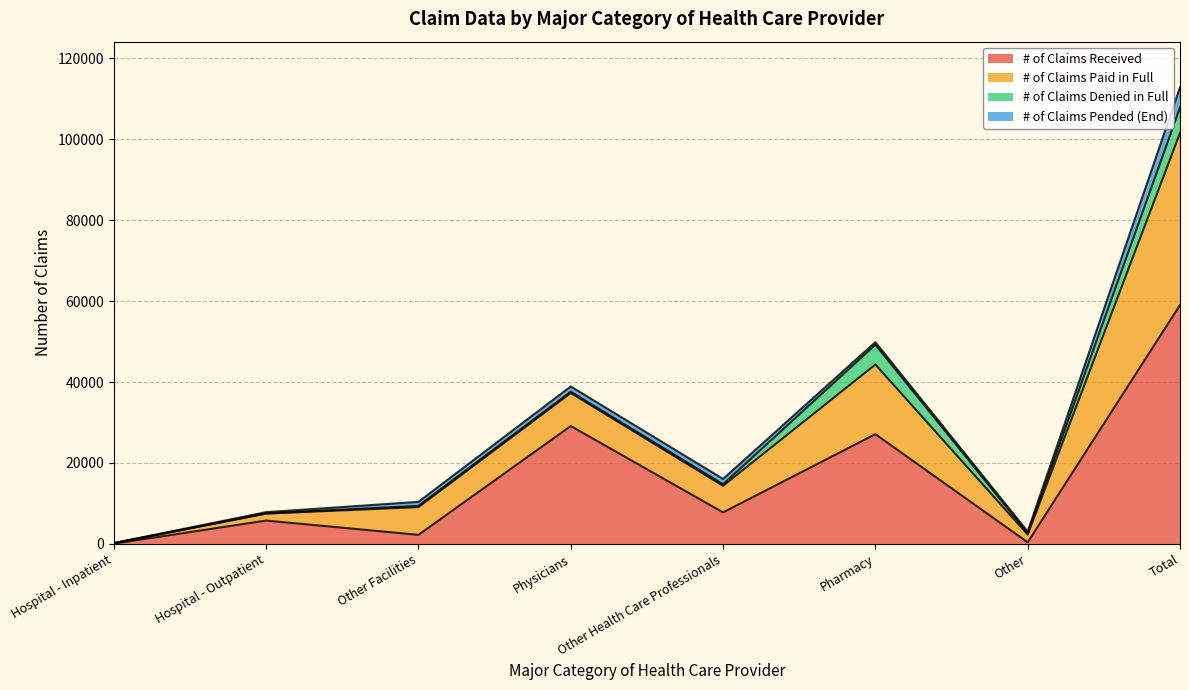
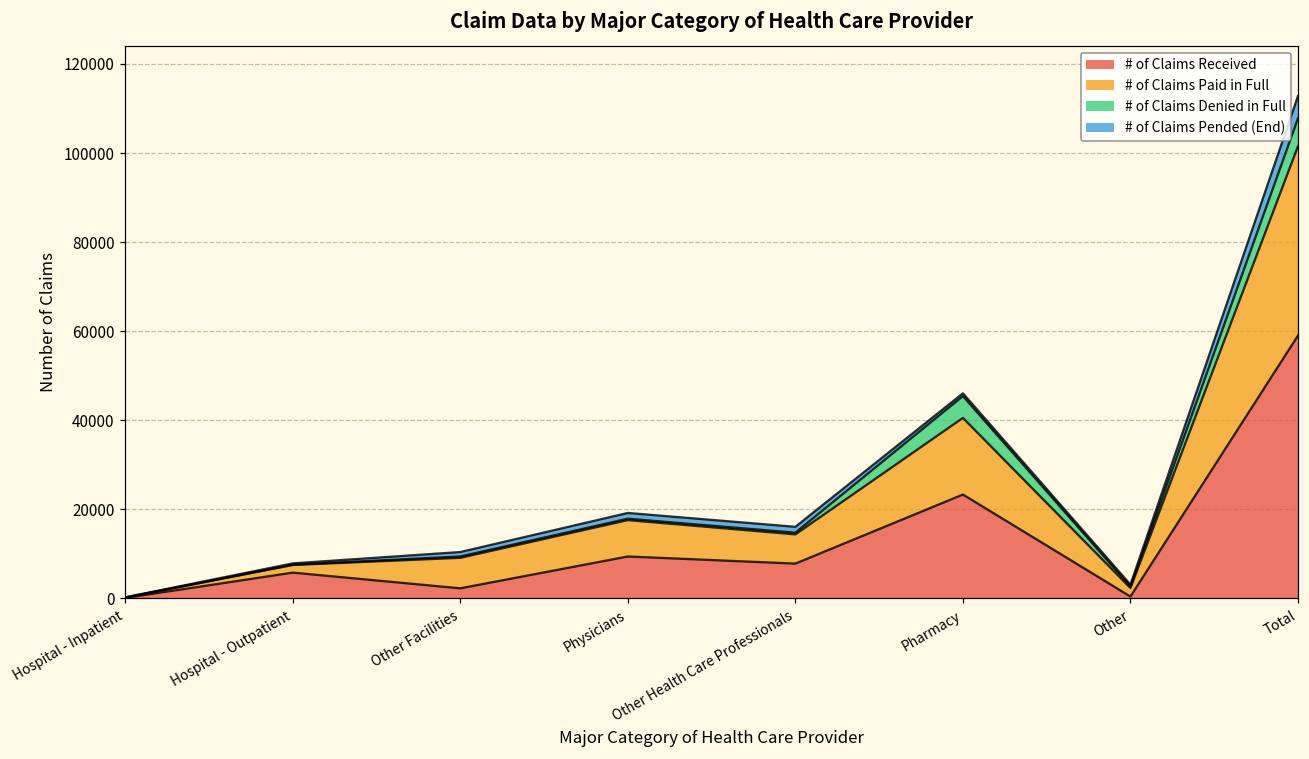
# of Claims Received, Physicians: 29000 -> 9000
# of Claims Received, Pharmacy: 27000 -> 23000
